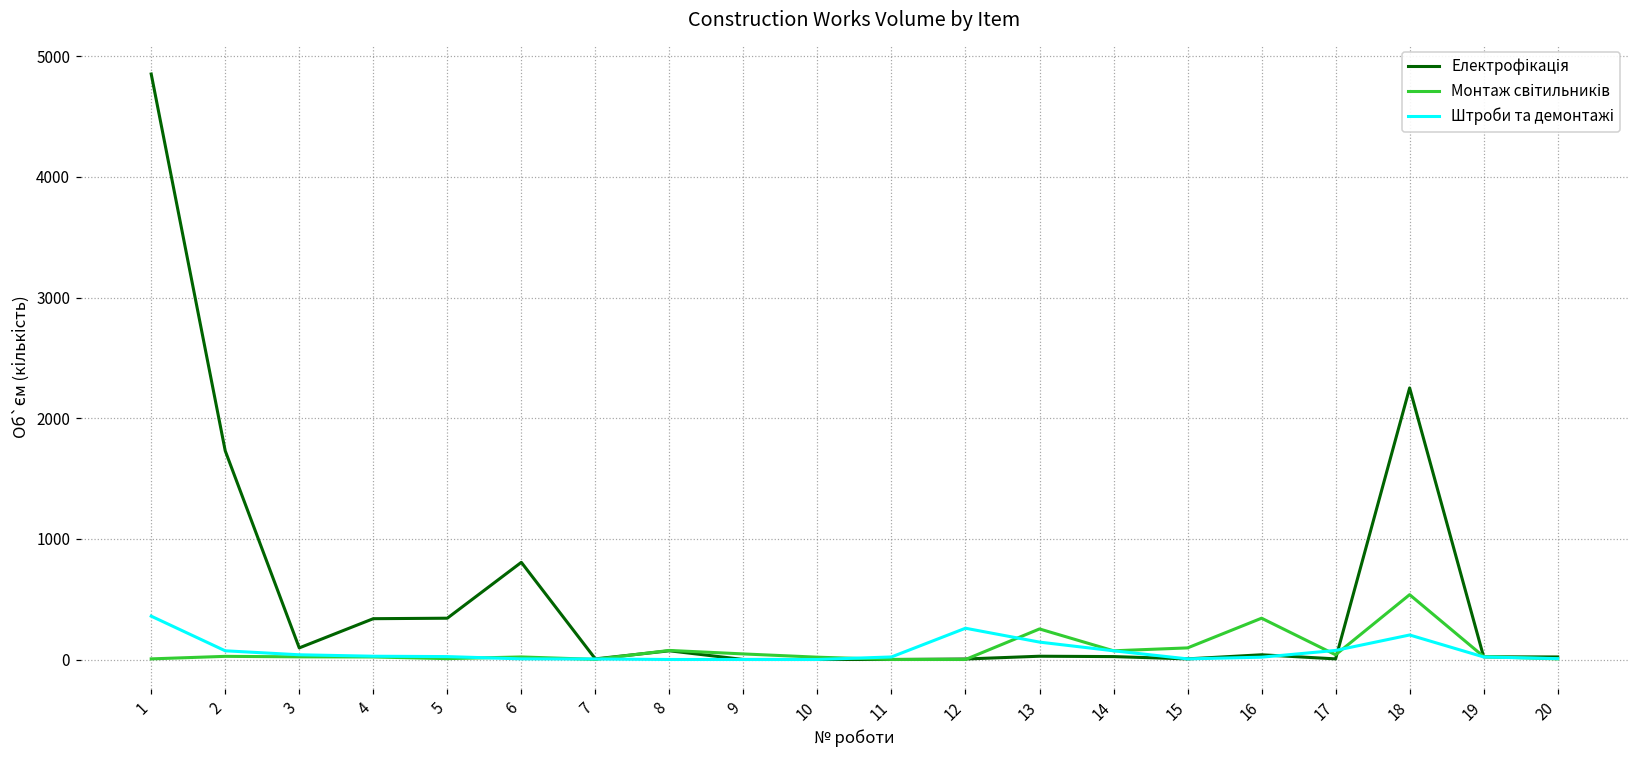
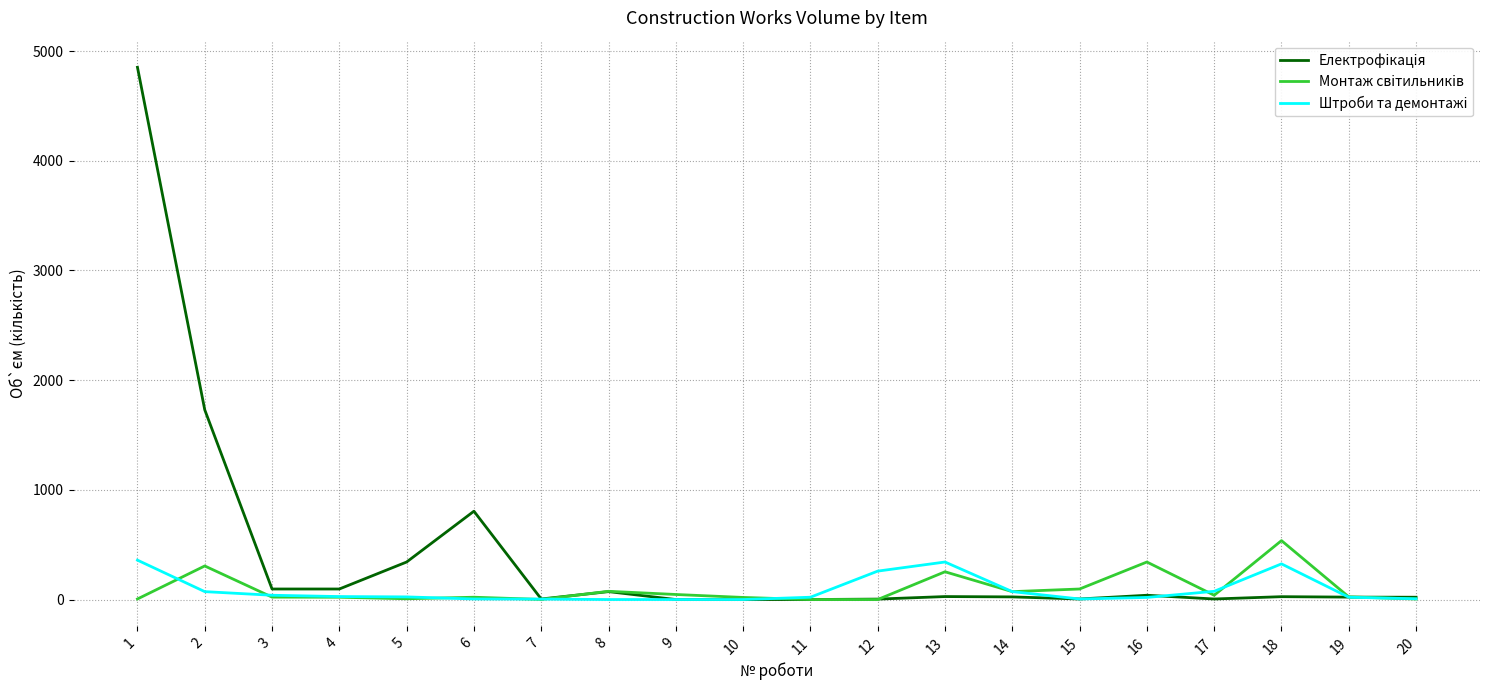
Монтаж світильників, 2: 30 -> 310
Електрофікація, 4: 340 -> 100
Штроби та демонтажі, 13: 150 -> 340
Електрофікація, 18: 2250 -> 30
Штроби та демонтажі, 18: 200 -> 330
